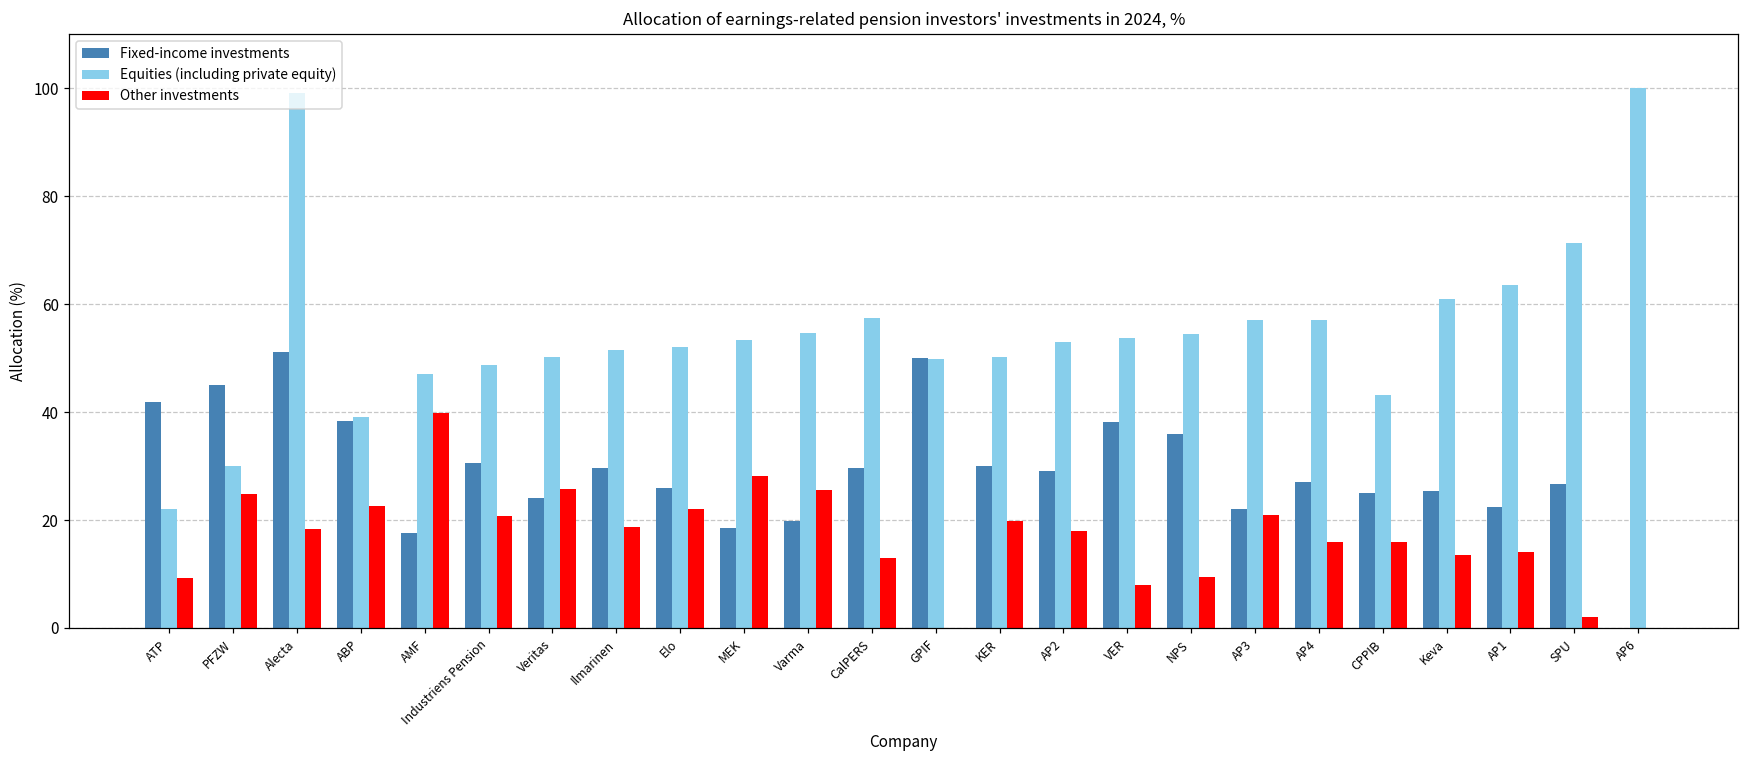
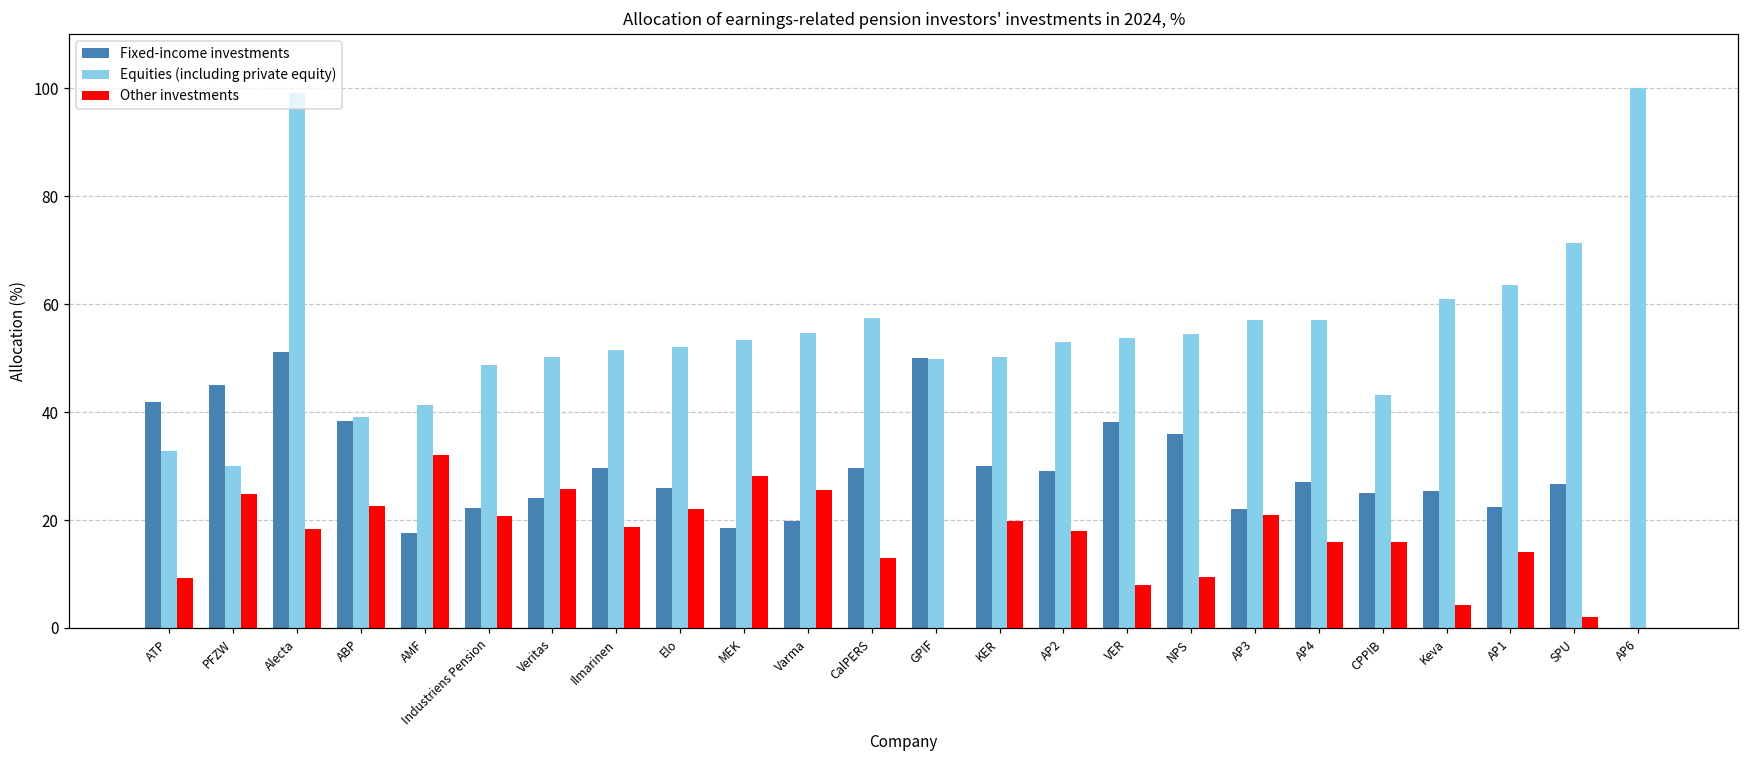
Equities (including private equity), ATP: 22 -> 33
Equities (including private equity), AMF: 47 -> 41
Other investments, AMF: 40 -> 32
Fixed-income investments, Industriens Pension: 31 -> 22
Other investments, Keva: 14 -> 4
